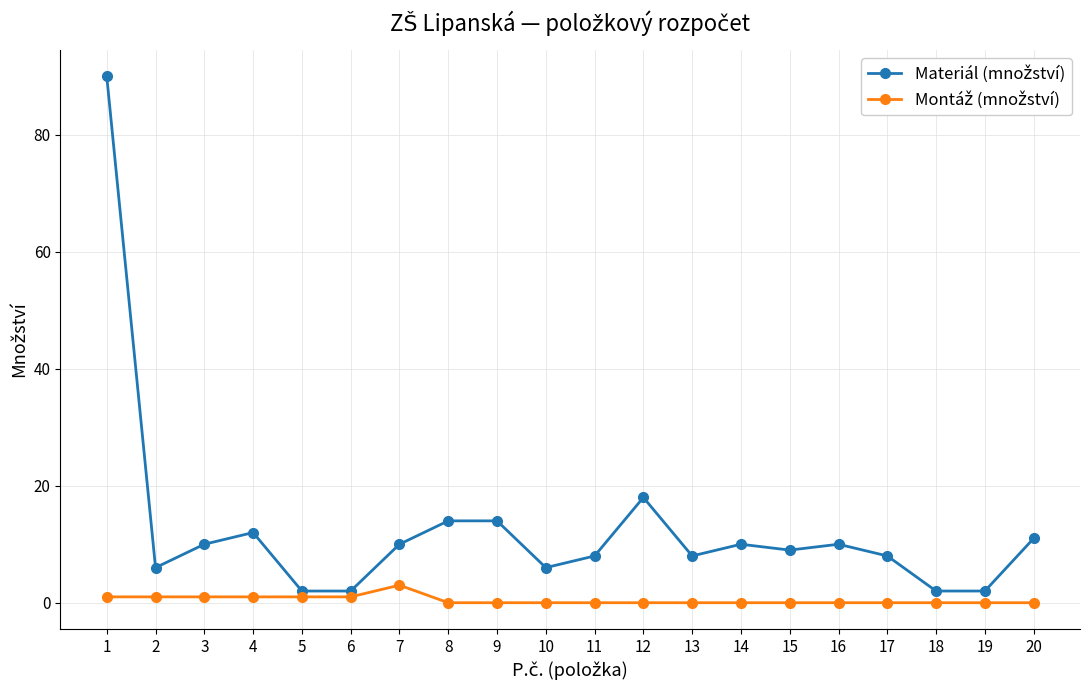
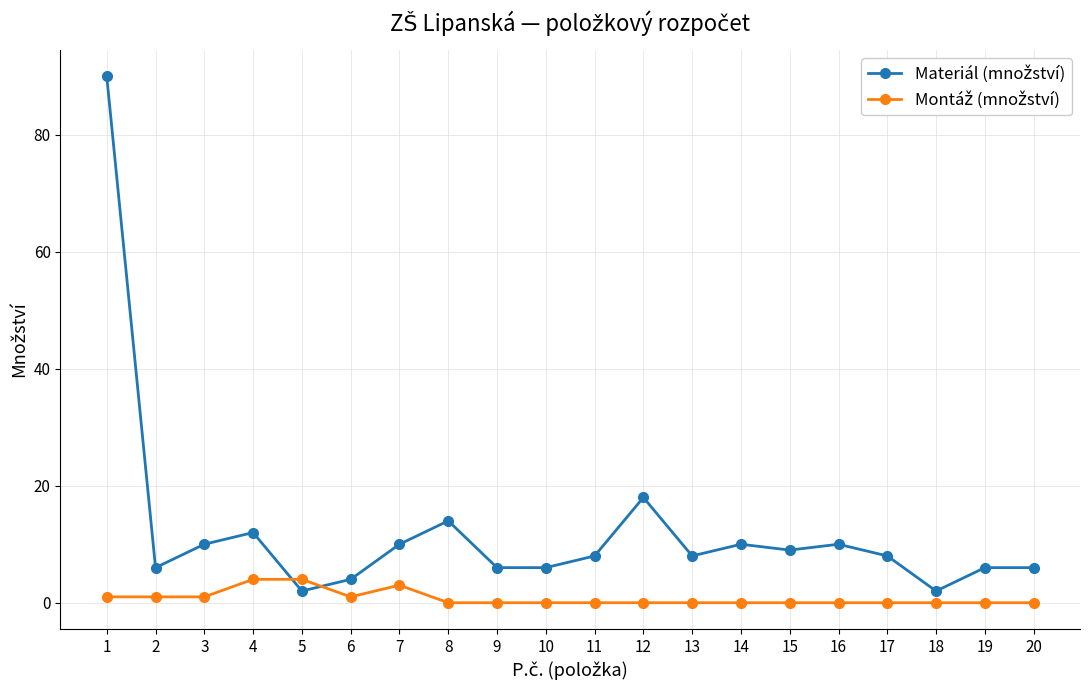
Montáž (množství), 4: 1 -> 4
Montáž (množství), 5: 1 -> 4
Materiál (množství), 6: 2 -> 4
Materiál (množství), 9: 14 -> 6
Materiál (množství), 19: 2 -> 6
Materiál (množství), 20: 11 -> 6
